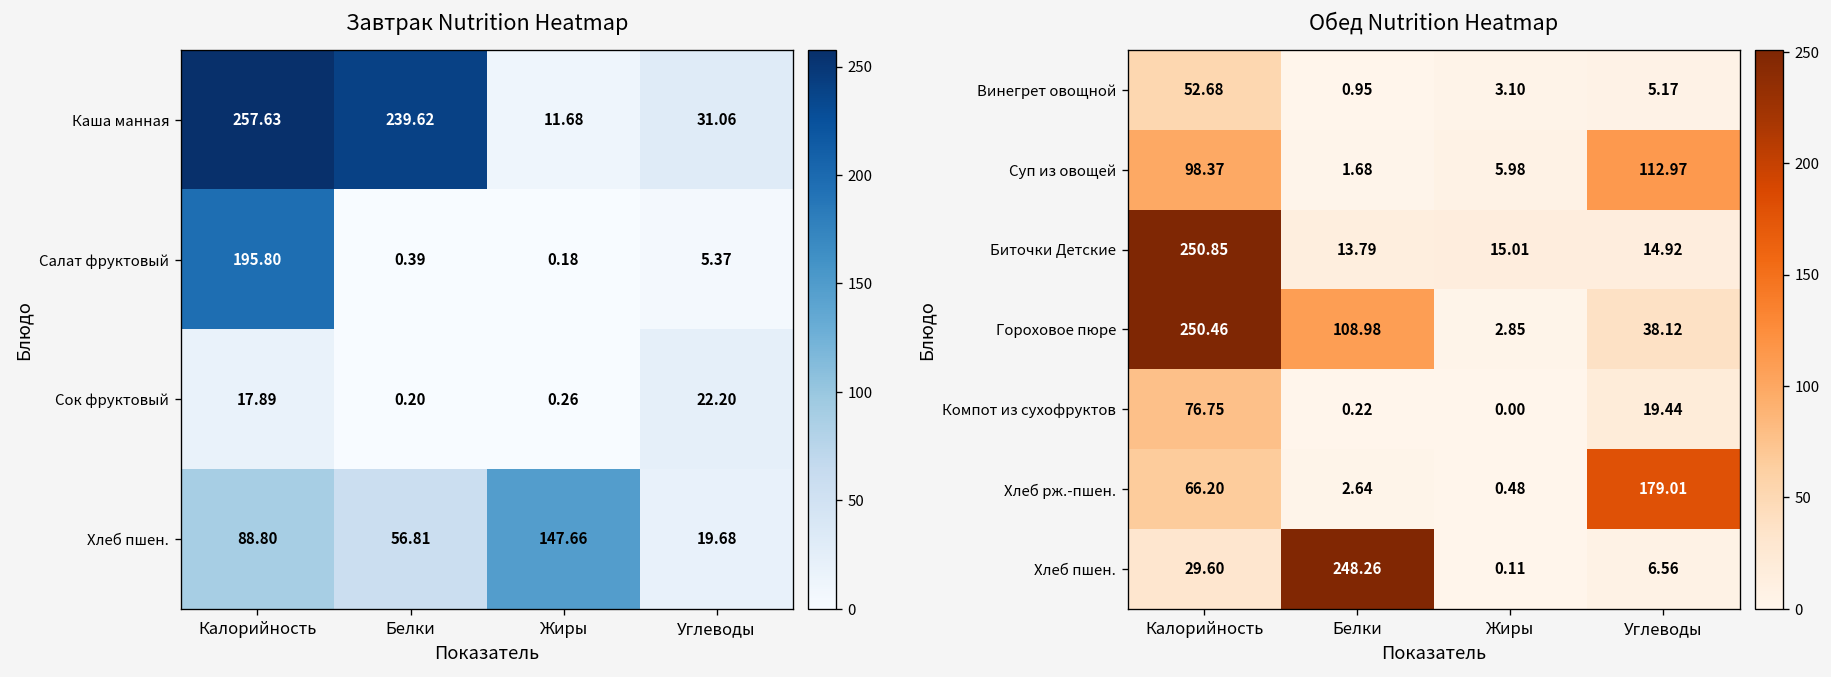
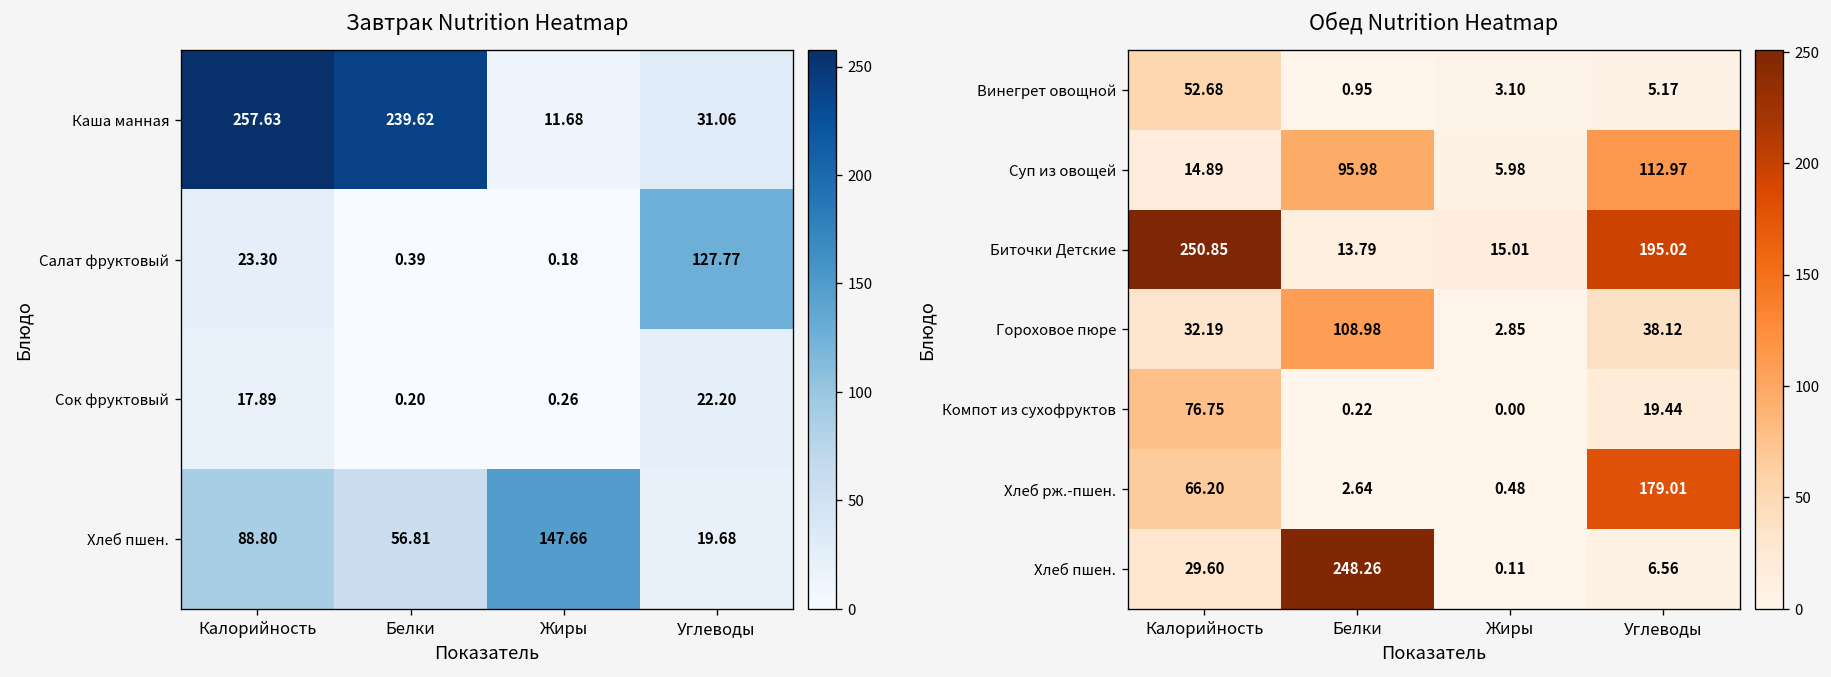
Завтрак Nutrition Heatmap, Салат фруктовый, Калорийность: 195.80 -> 23.30
Завтрак Nutrition Heatmap, Салат фруктовый, Углеводы: 5.37 -> 127.77
Обед Nutrition Heatmap, Суп из овощей, Калорийность: 98.37 -> 14.89
Обед Nutrition Heatmap, Суп из овощей, Белки: 1.68 -> 95.98
Обед Nutrition Heatmap, Биточки Детские, Углеводы: 14.92 -> 195.02
Обед Nutrition Heatmap, Гороховое пюре, Калорийность: 250.46 -> 32.19
